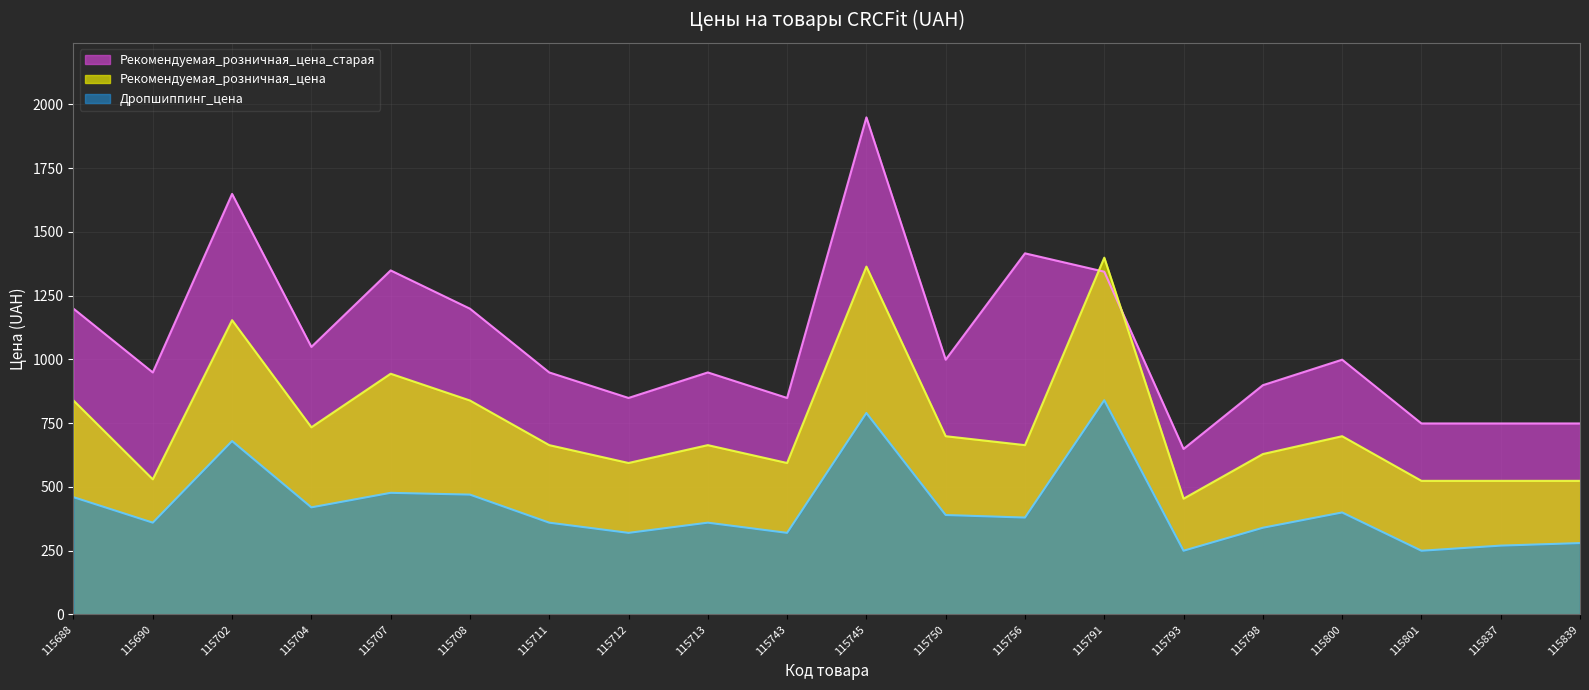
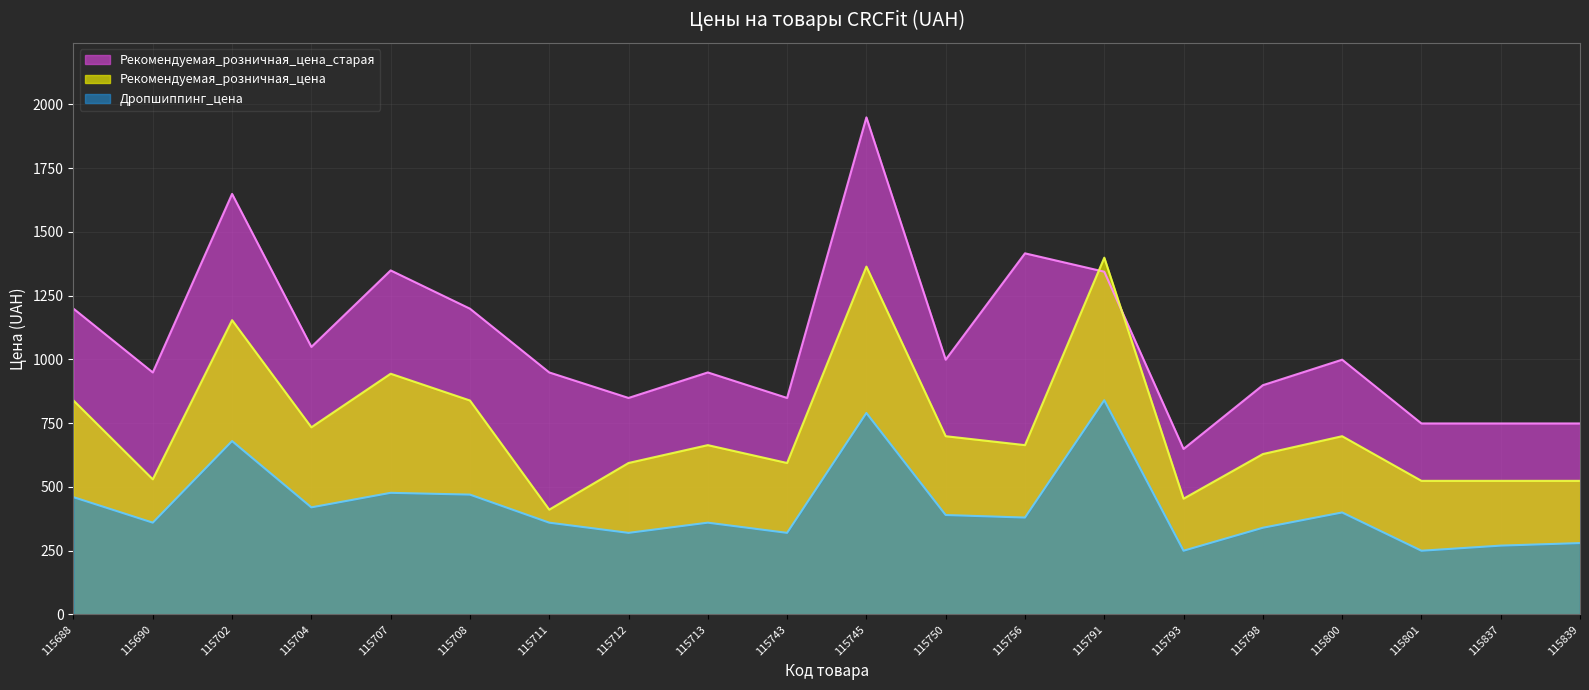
Рекомендуемая_розничная_цена, 115711: 660 -> 410
